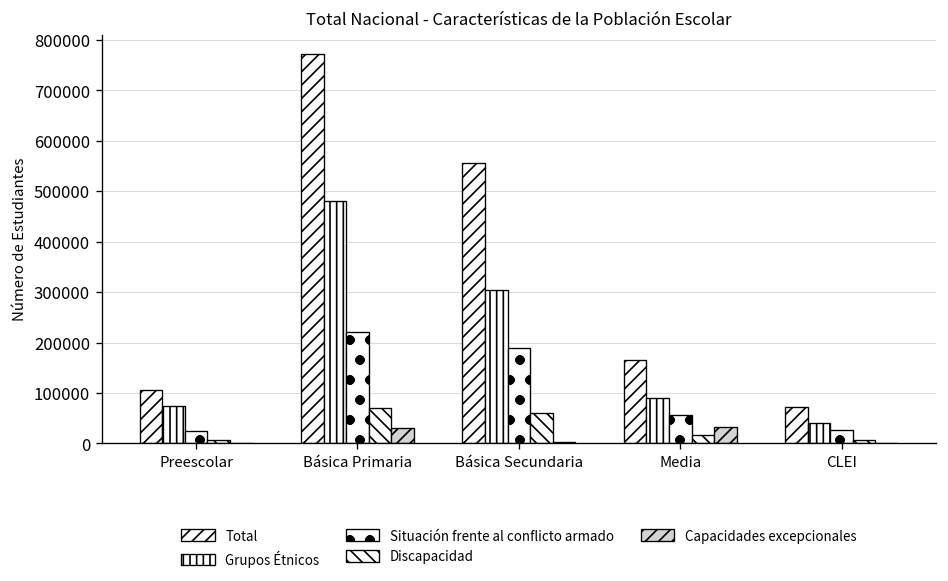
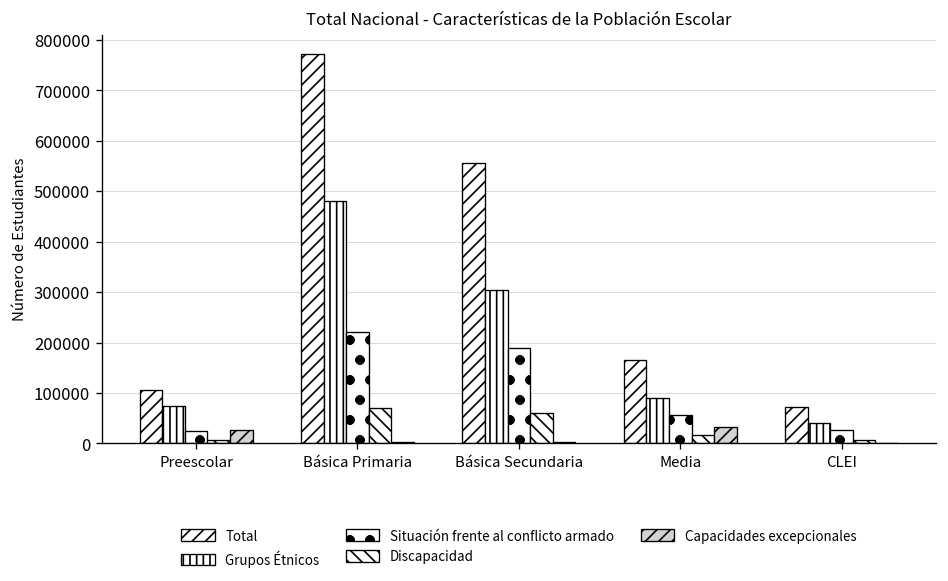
Capacidades excepcionales, Preescolar: 0 -> 30000
Capacidades excepcionales, Básica Primaria: 30000 -> 0
